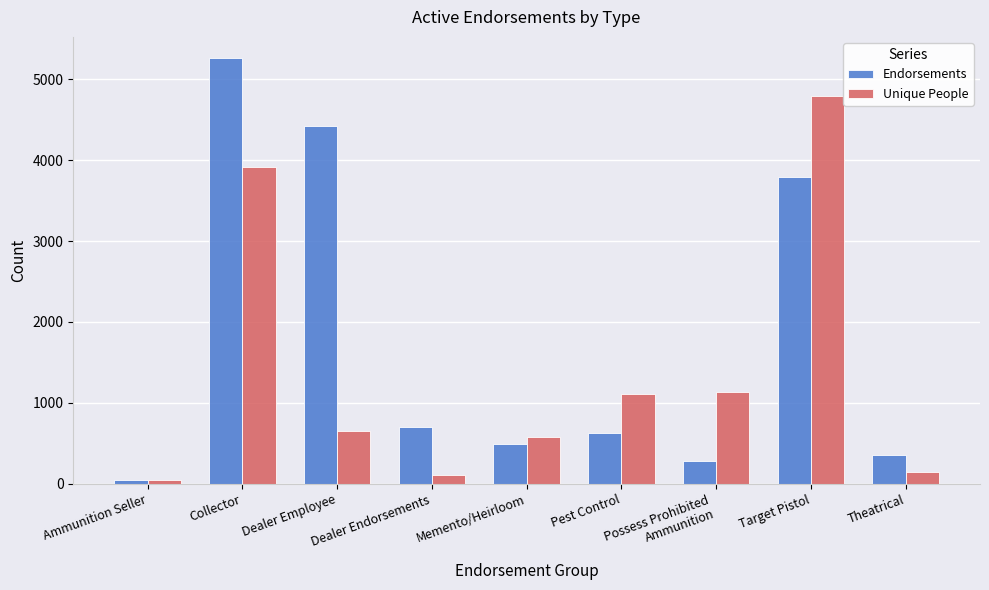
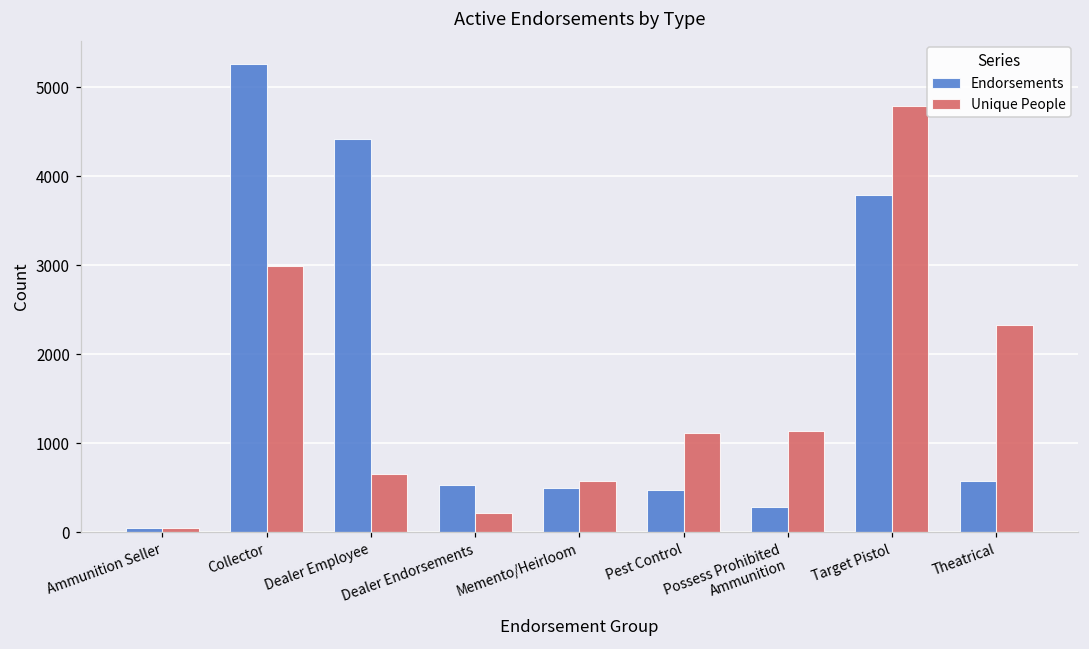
Unique People, Collector: 3900 -> 3000
Endorsements, Dealer Endorsements: 700 -> 500
Unique People, Dealer Endorsements: 100 -> 200
Endorsements, Pest Control: 600 -> 500
Endorsements, Theatrical: 400 -> 600
Unique People, Theatrical: 100 -> 2300
